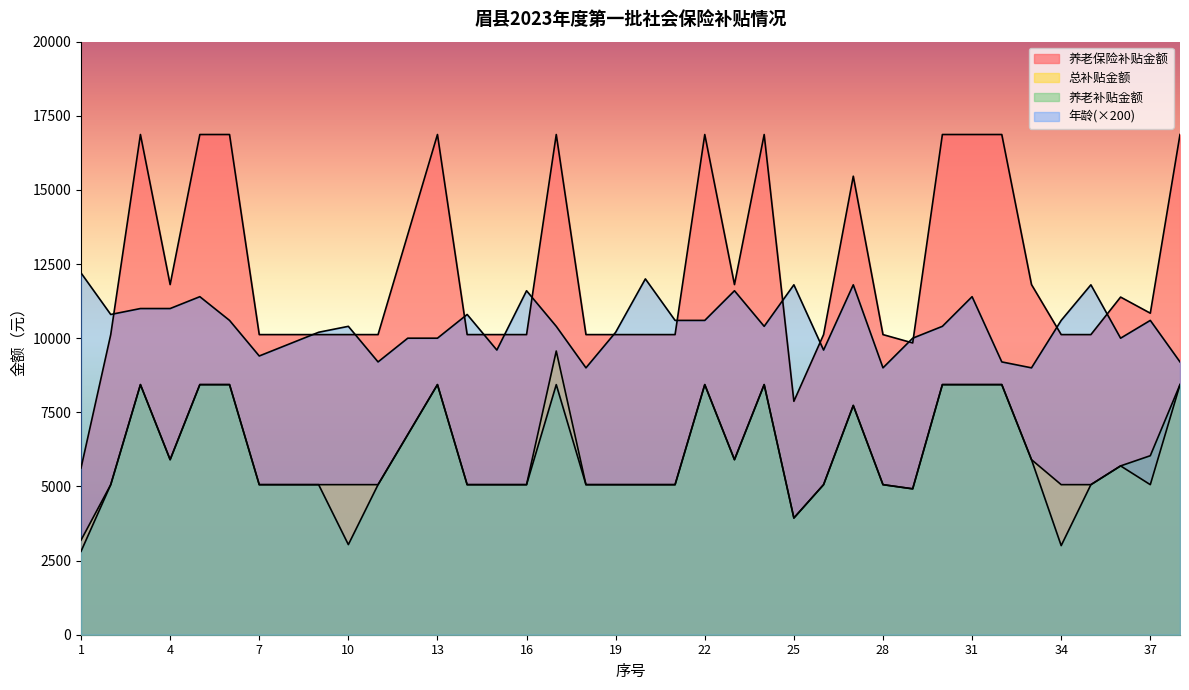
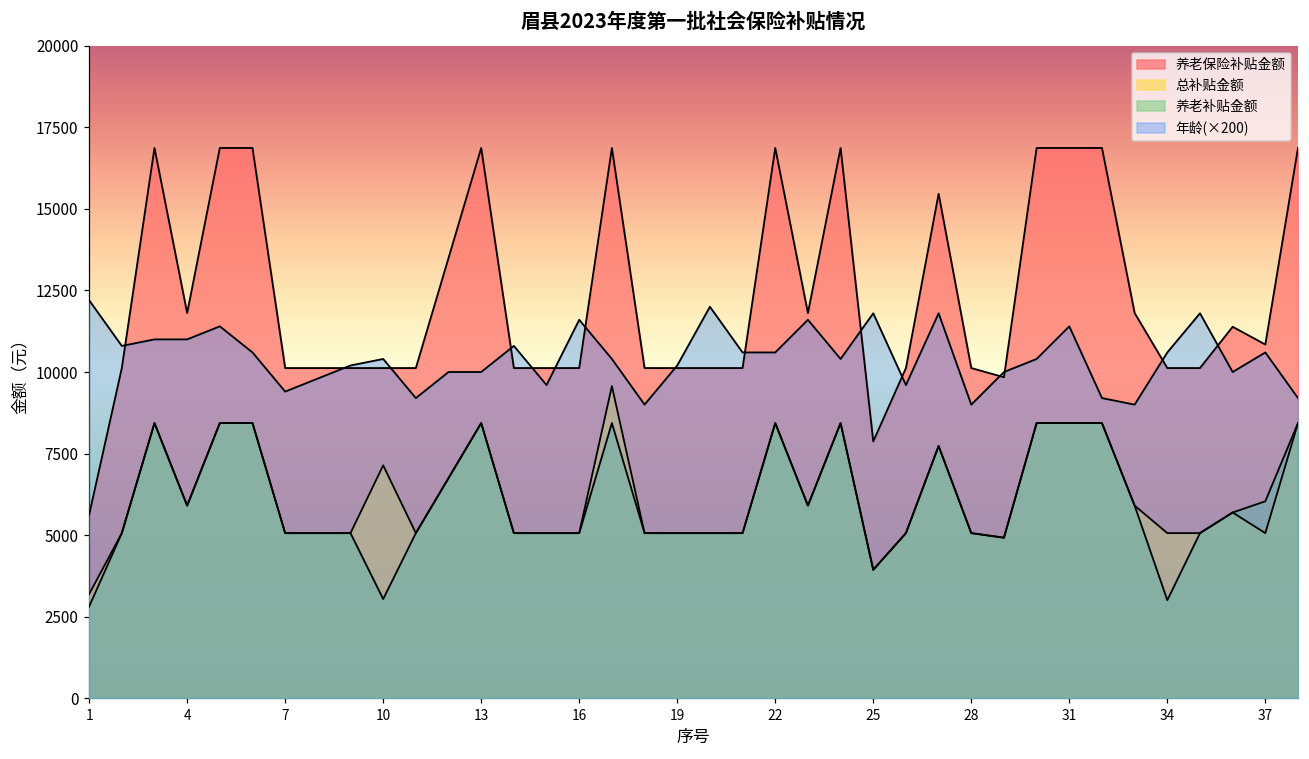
总补贴金额, 10: 5100 -> 7100
